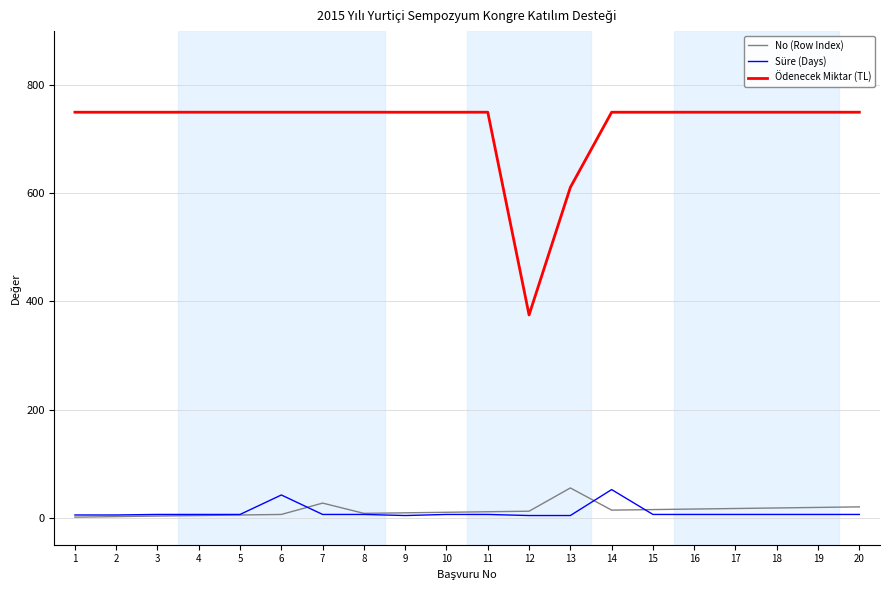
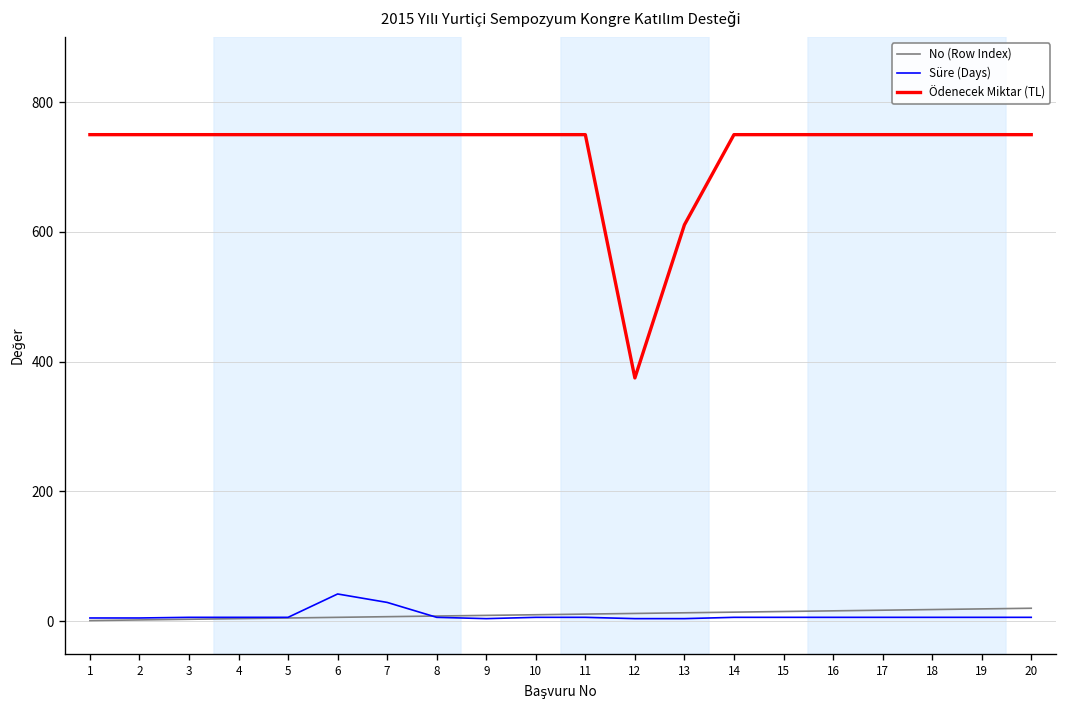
No (Row Index), 7: 30 -> 10
Süre (Days), 7: 10 -> 30
No (Row Index), 13: 60 -> 10
Süre (Days), 14: 50 -> 10
